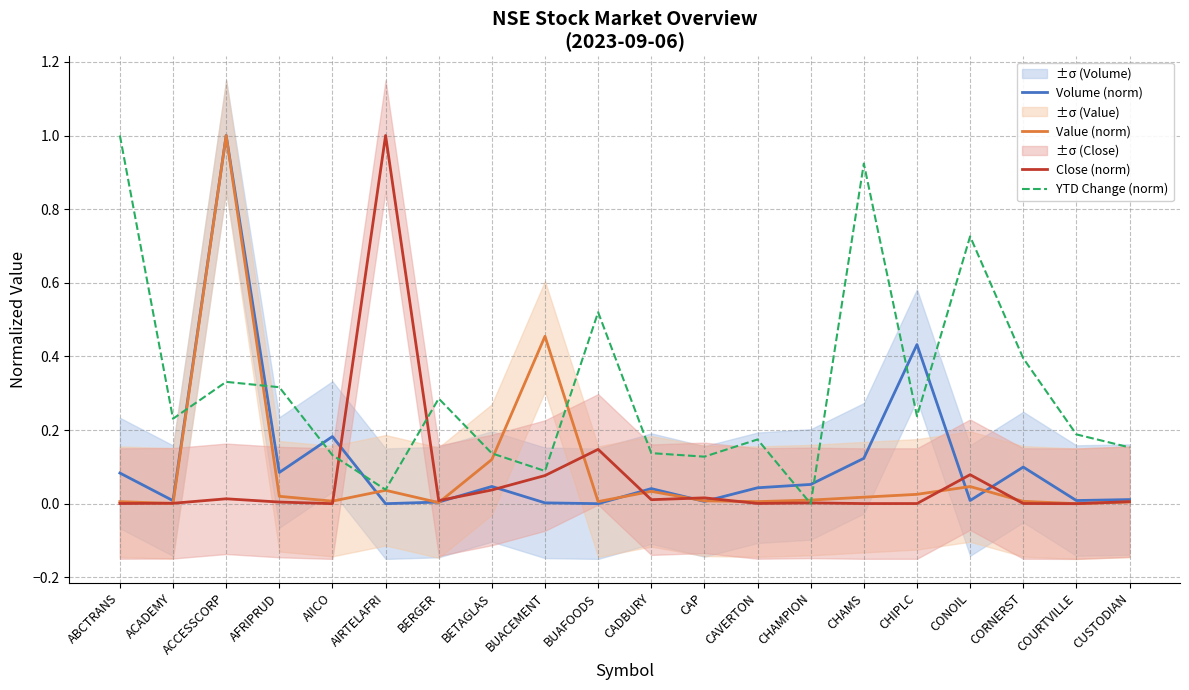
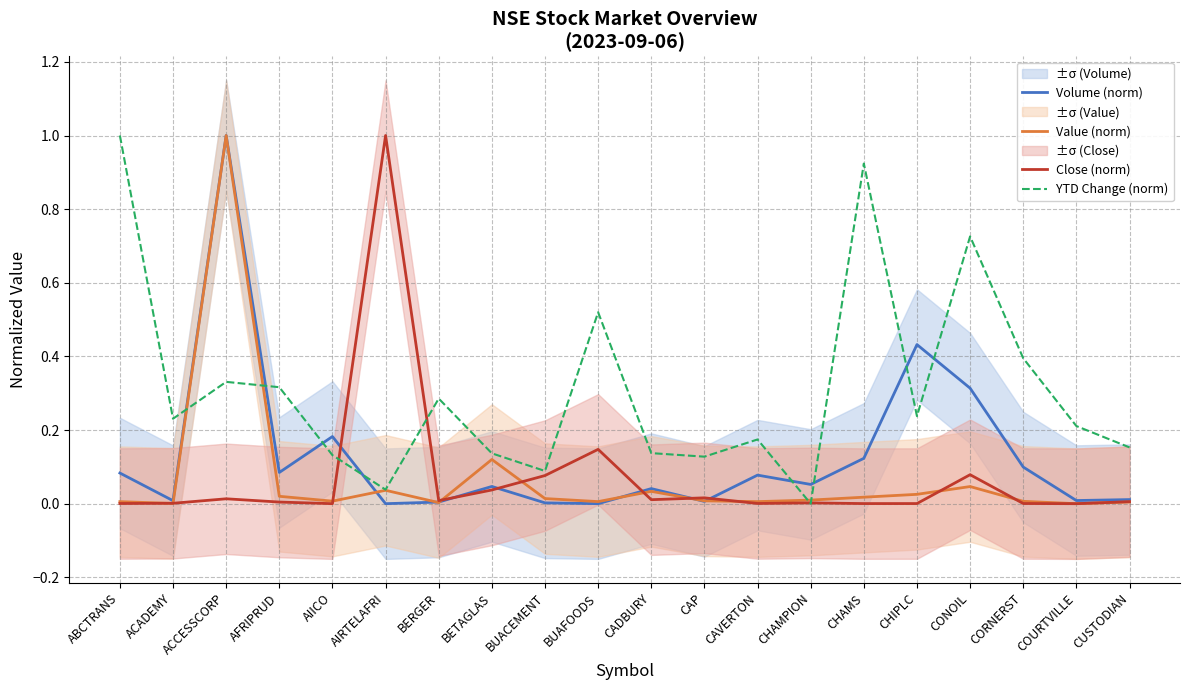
Value (norm), BUACEMENT: 0.45 -> 0.01
Volume (norm), CAVERTON: 0.04 -> 0.08
Volume (norm), CONOIL: 0.01 -> 0.31
YTD Change (norm), COURTVILLE: 0.19 -> 0.21
